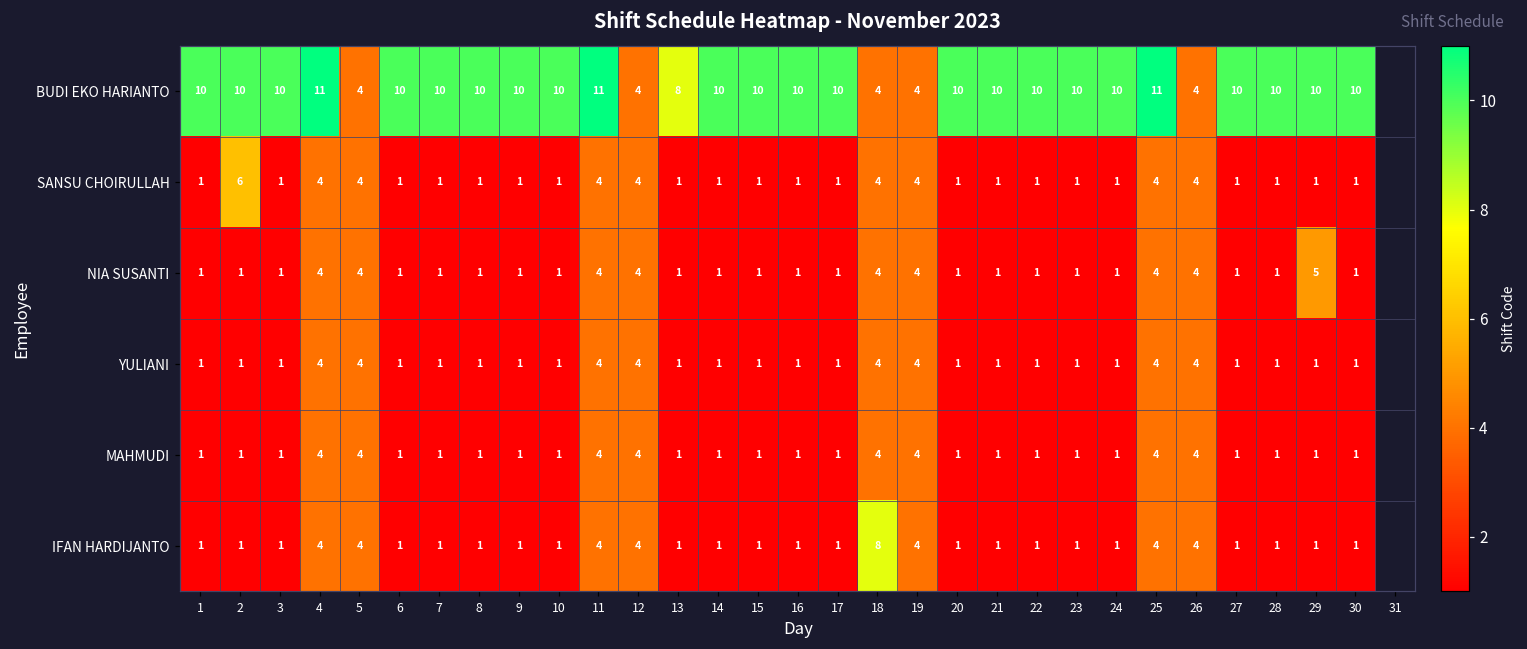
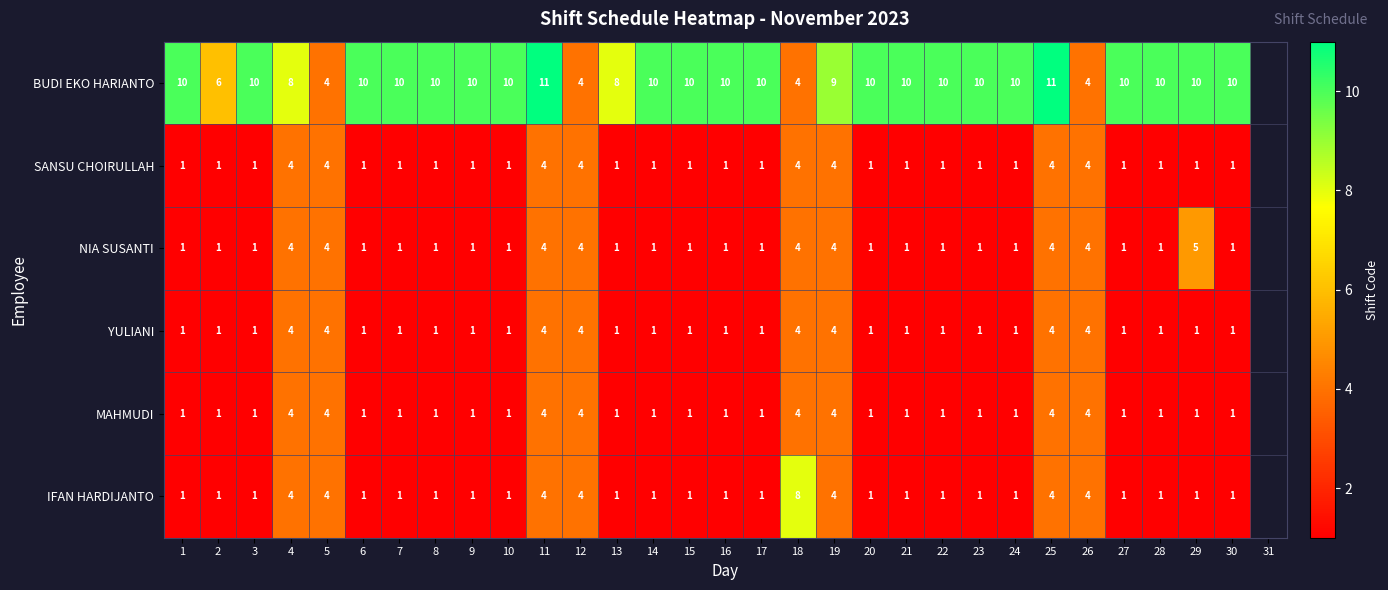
BUDI EKO HARIANTO, 2: 10 -> 6
BUDI EKO HARIANTO, 4: 11 -> 8
BUDI EKO HARIANTO, 19: 4 -> 9
SANSU CHOIRULLAH, 2: 6 -> 1
